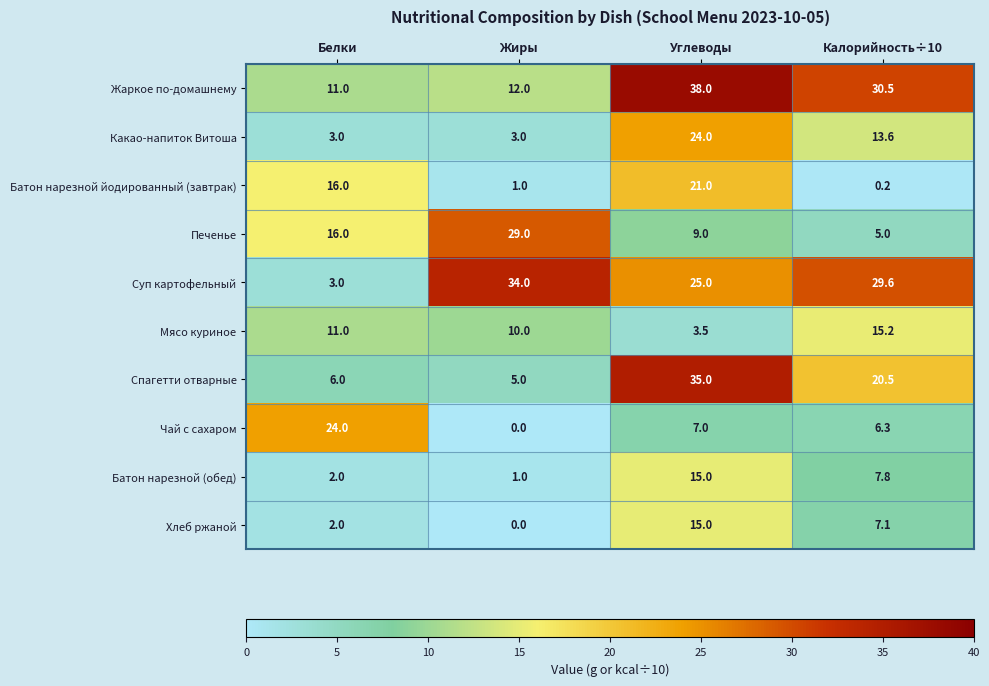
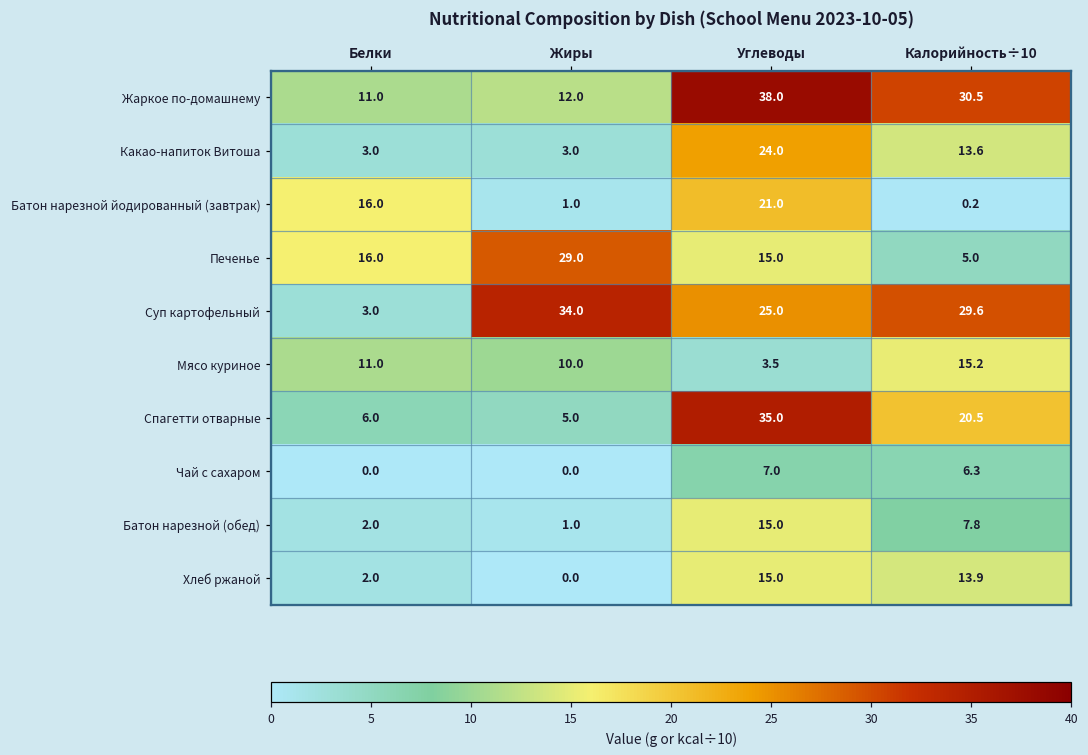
Печенье, Углеводы: 9.0 -> 15.0
Чай с сахаром, Белки: 24.0 -> 0.0
Хлеб ржаной, Калорийность÷10: 7.1 -> 13.9
